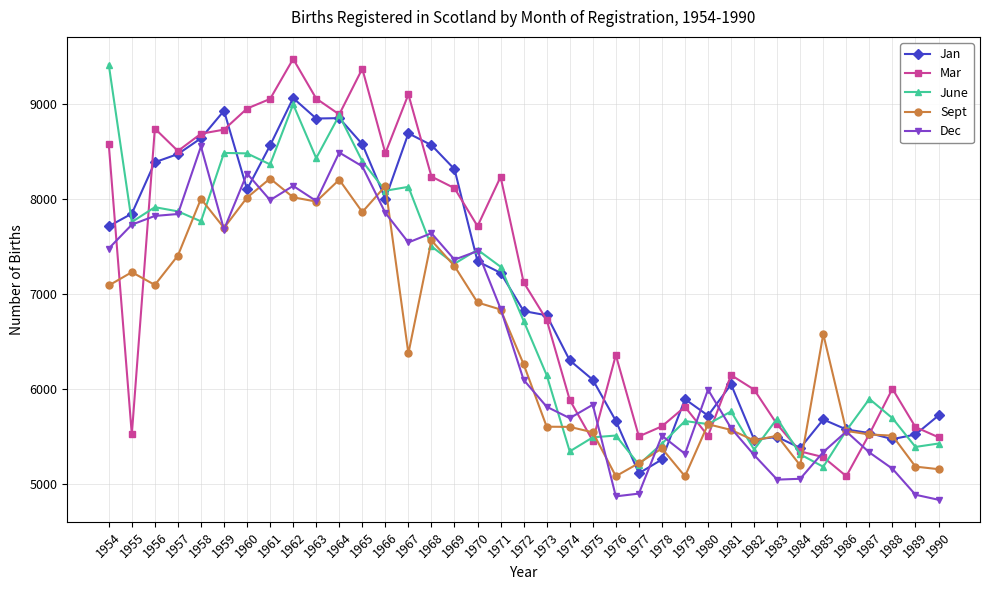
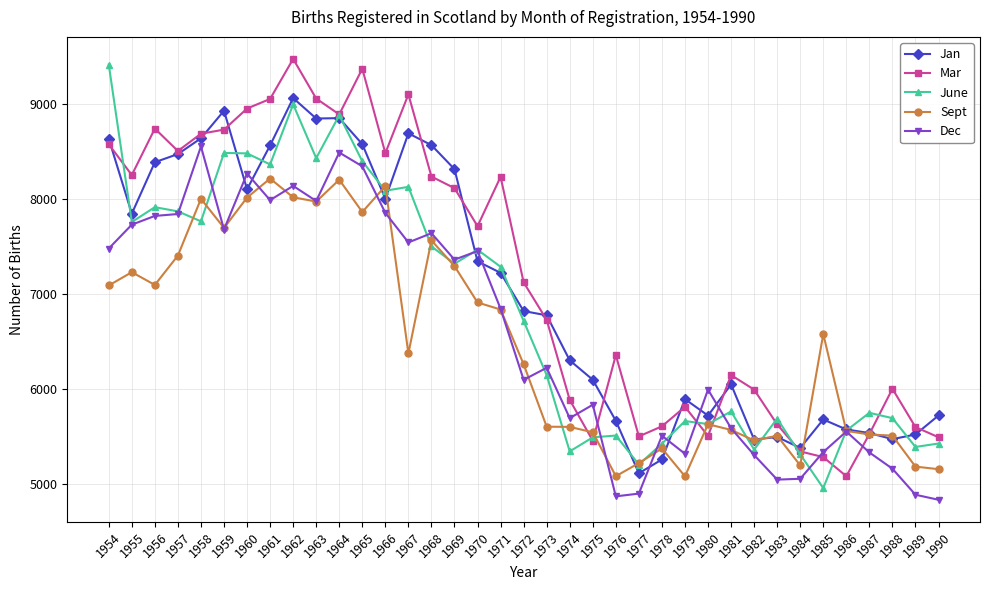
Jan, 1954: 7700 -> 8600
Mar, 1955: 5500 -> 8300
Dec, 1973: 5800 -> 6200
June, 1985: 5200 -> 5000
June, 1987: 5900 -> 5800
